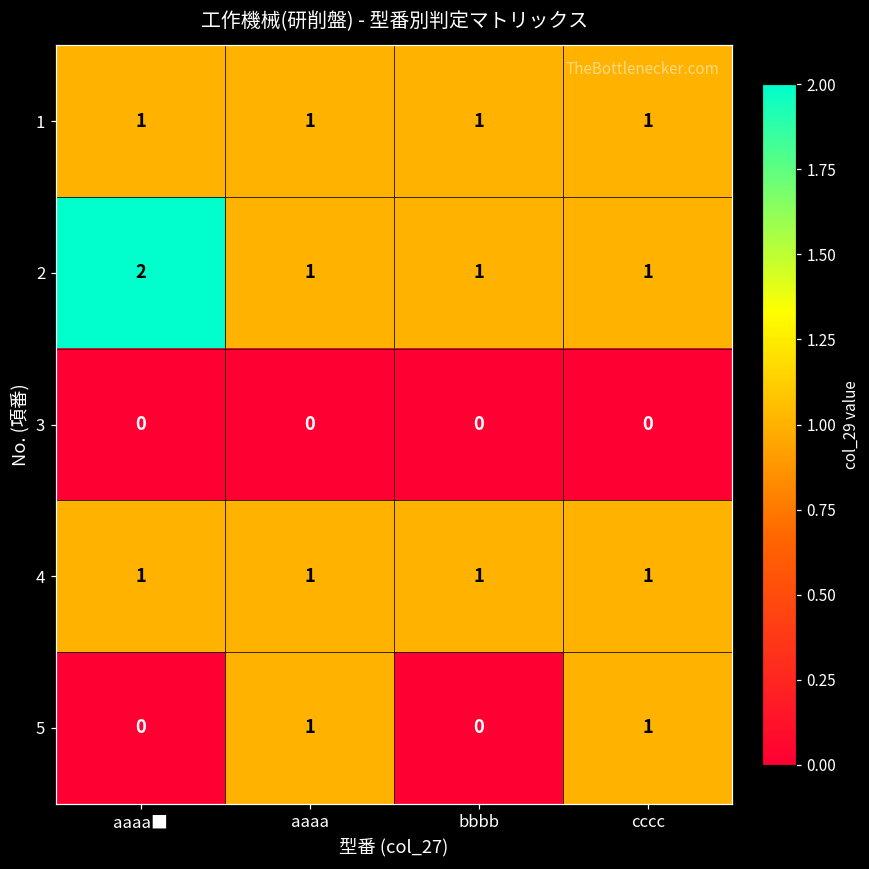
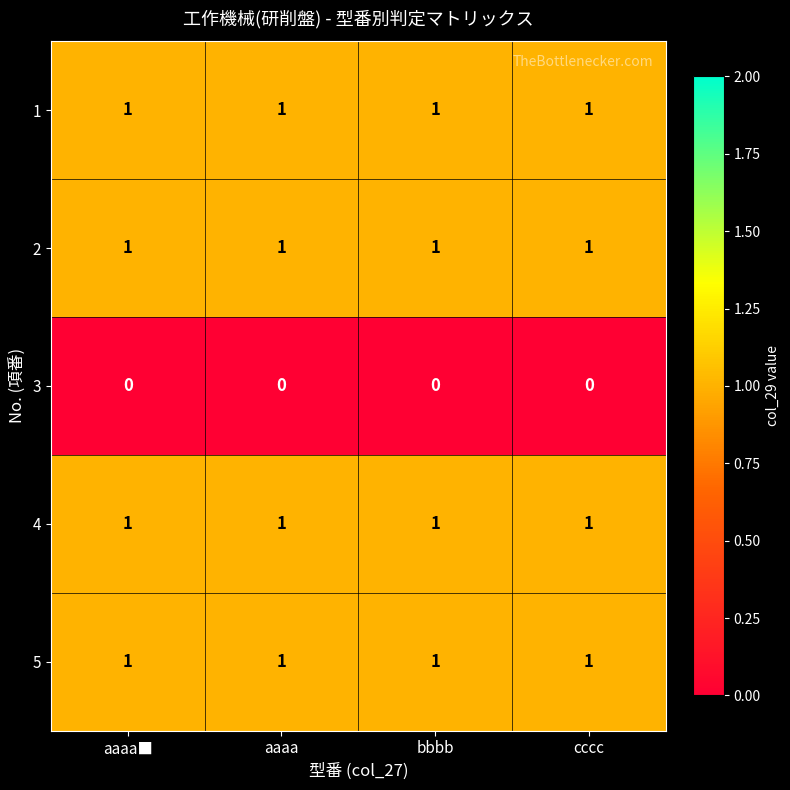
2, aaaa■: 2 -> 1
5, aaaa■: 0 -> 1
5, bbbb: 0 -> 1
